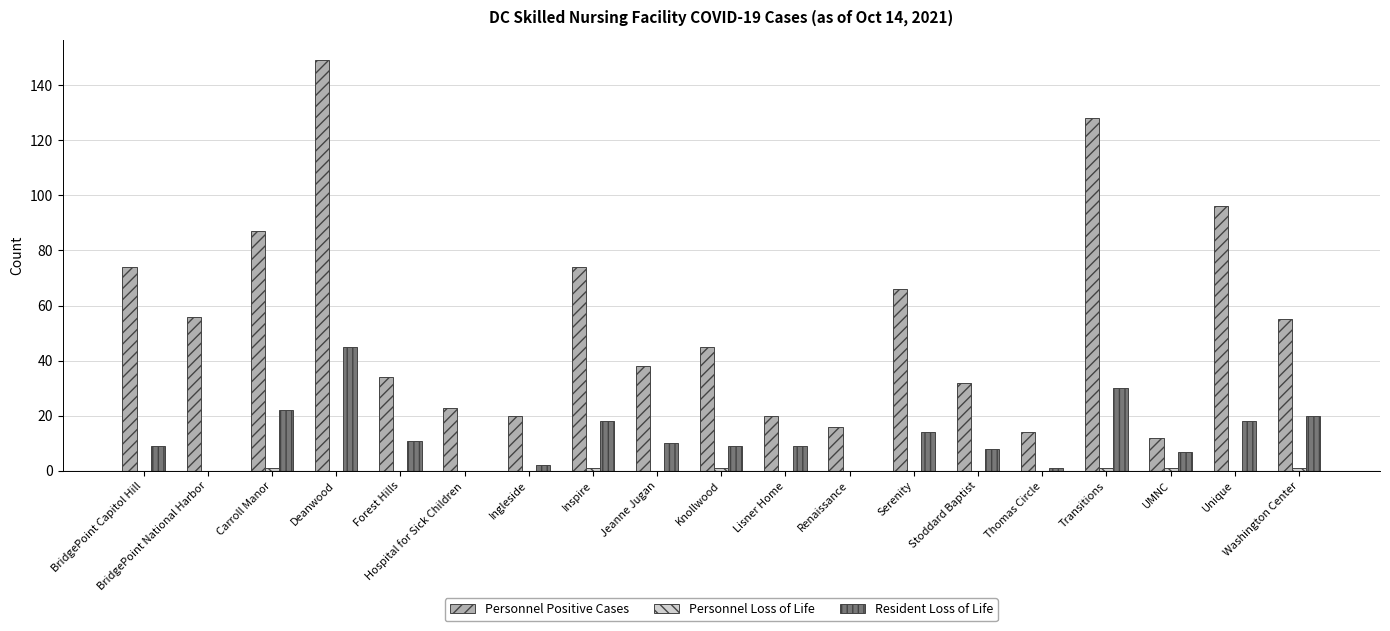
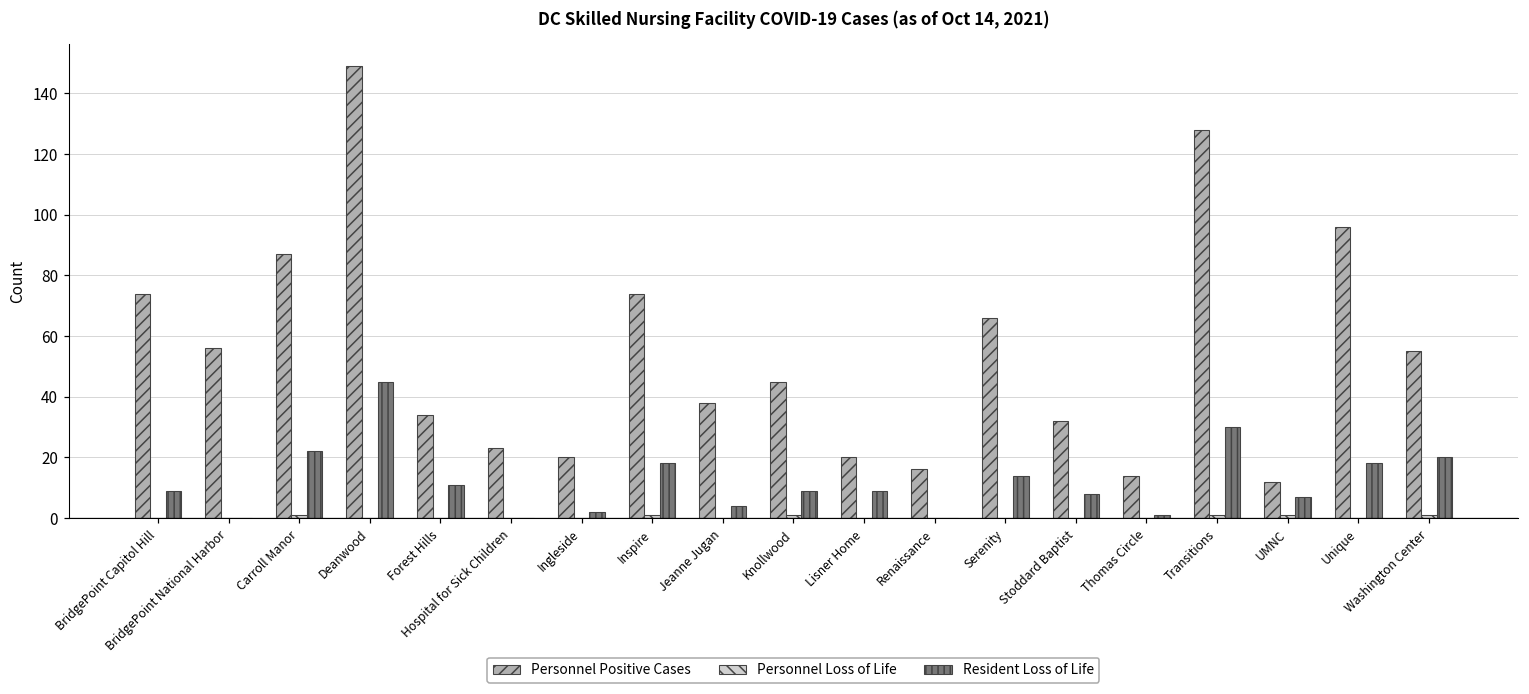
Resident Loss of Life, Jeanne Jugan: 10 -> 4
